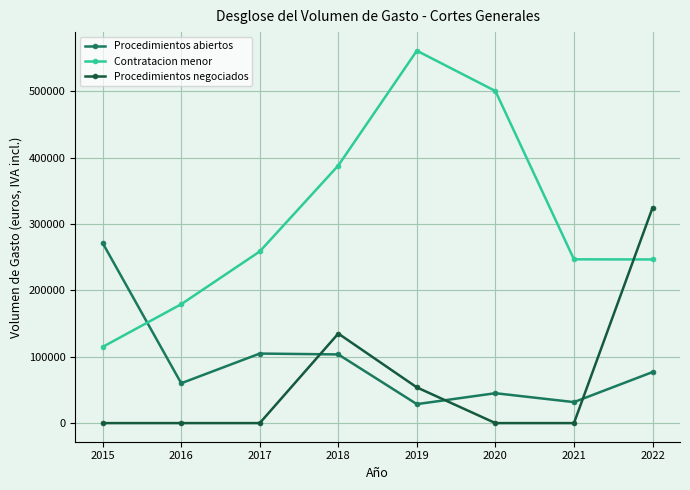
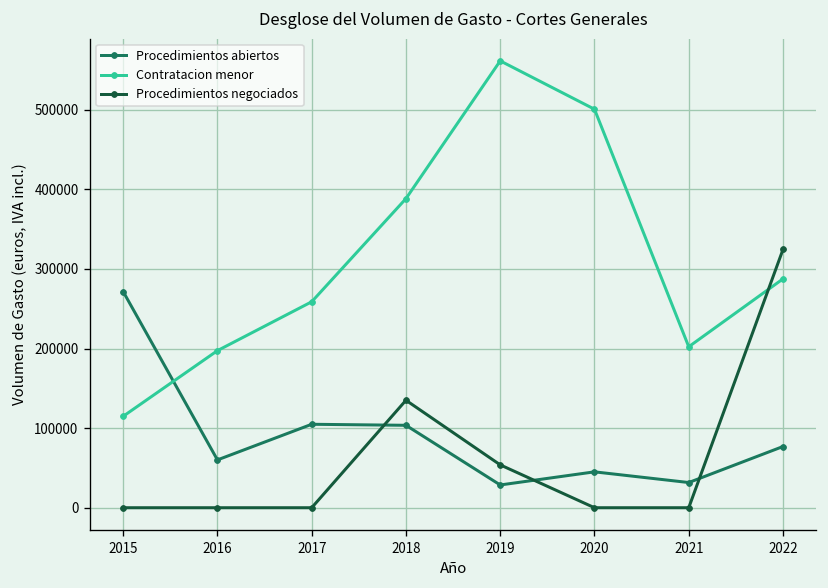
Contratacion menor, 2016: 180000 -> 200000
Contratacion menor, 2021: 250000 -> 200000
Contratacion menor, 2022: 250000 -> 290000
